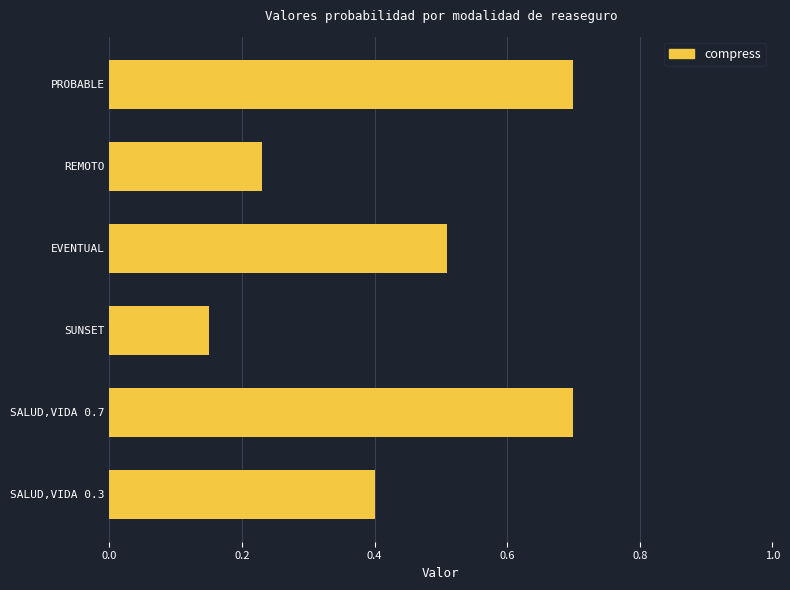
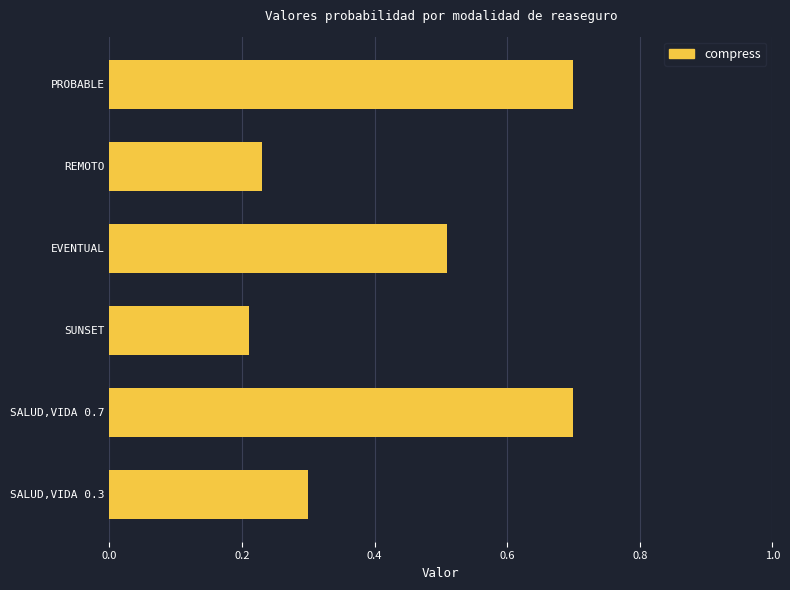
SUNSET: 0.15 -> 0.21
SALUD,VIDA 0.3: 0.4 -> 0.3
